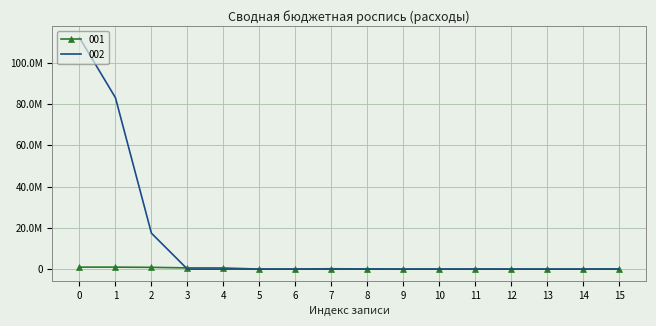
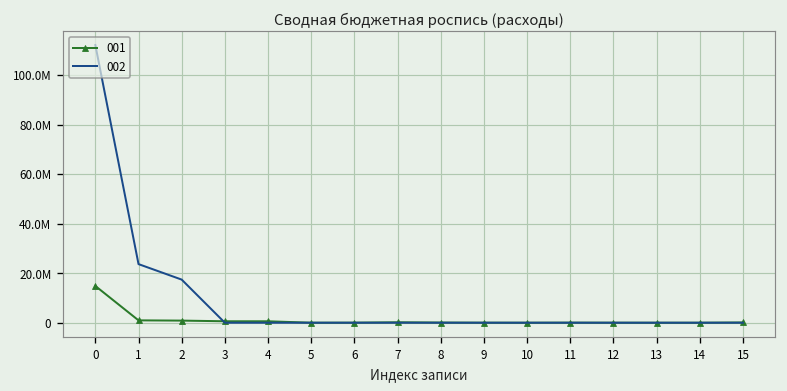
001, 0: 1000000 -> 15000000
002, 1: 83000000 -> 24000000
